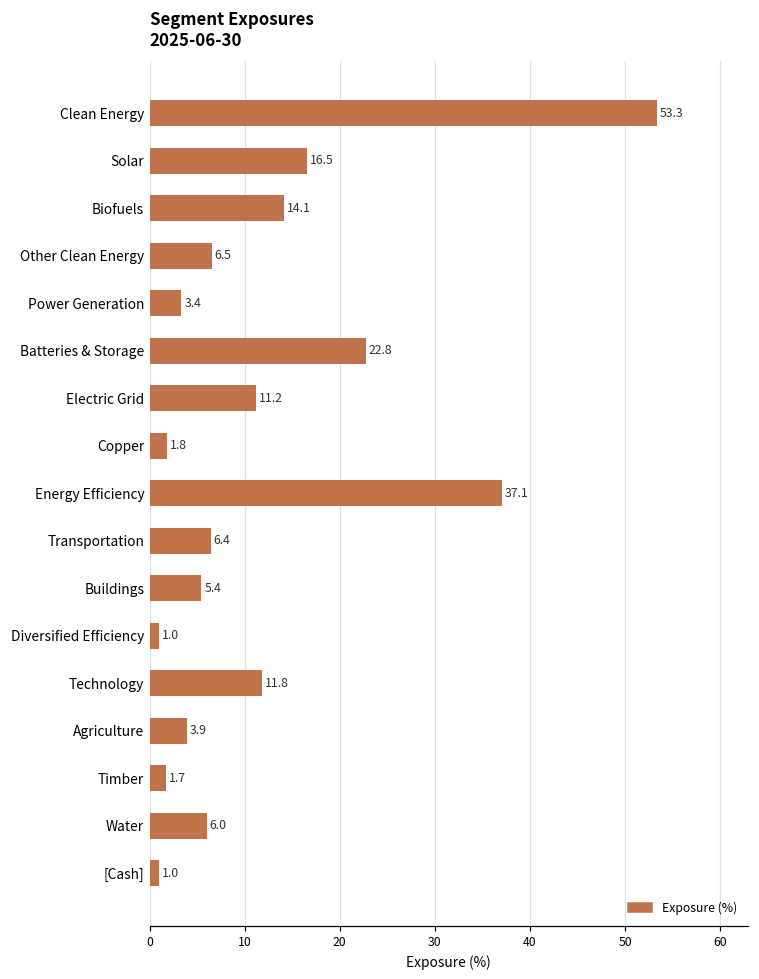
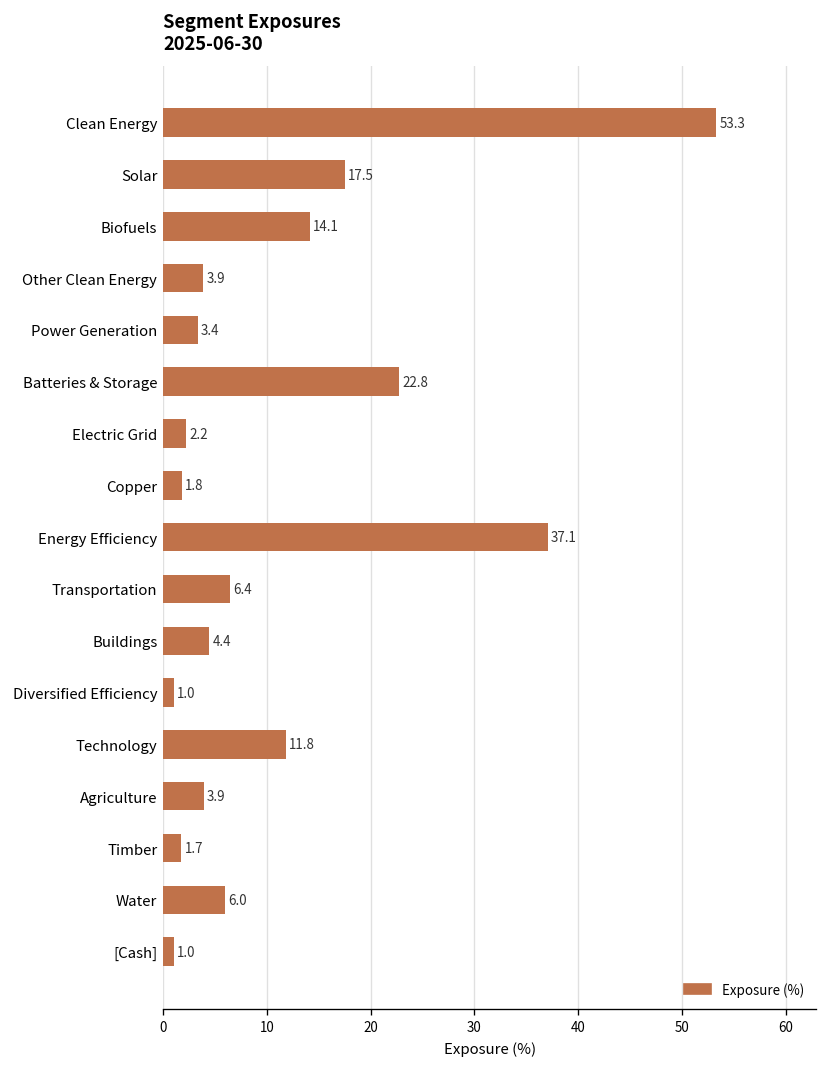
Solar: 16.5 -> 17.5
Other Clean Energy: 6.5 -> 3.9
Electric Grid: 11.2 -> 2.2
Buildings: 5.4 -> 4.4
